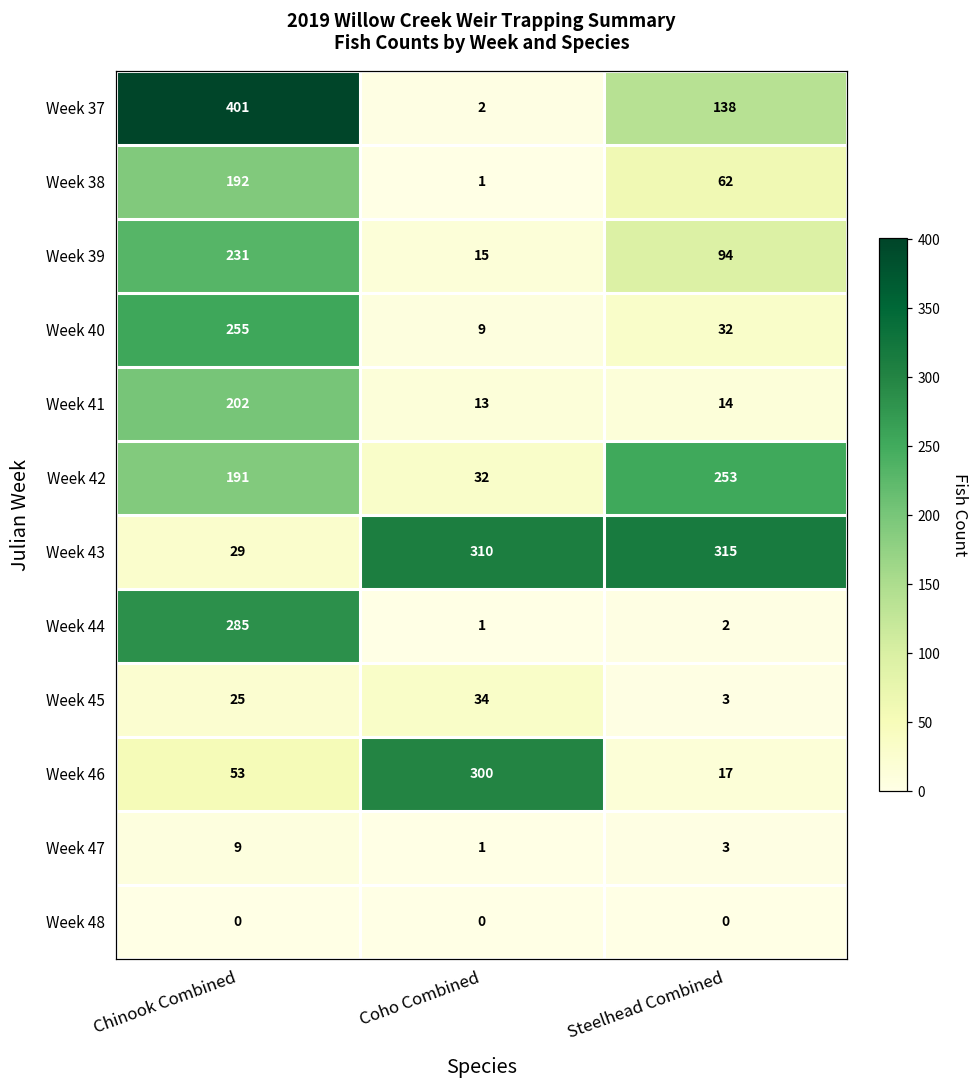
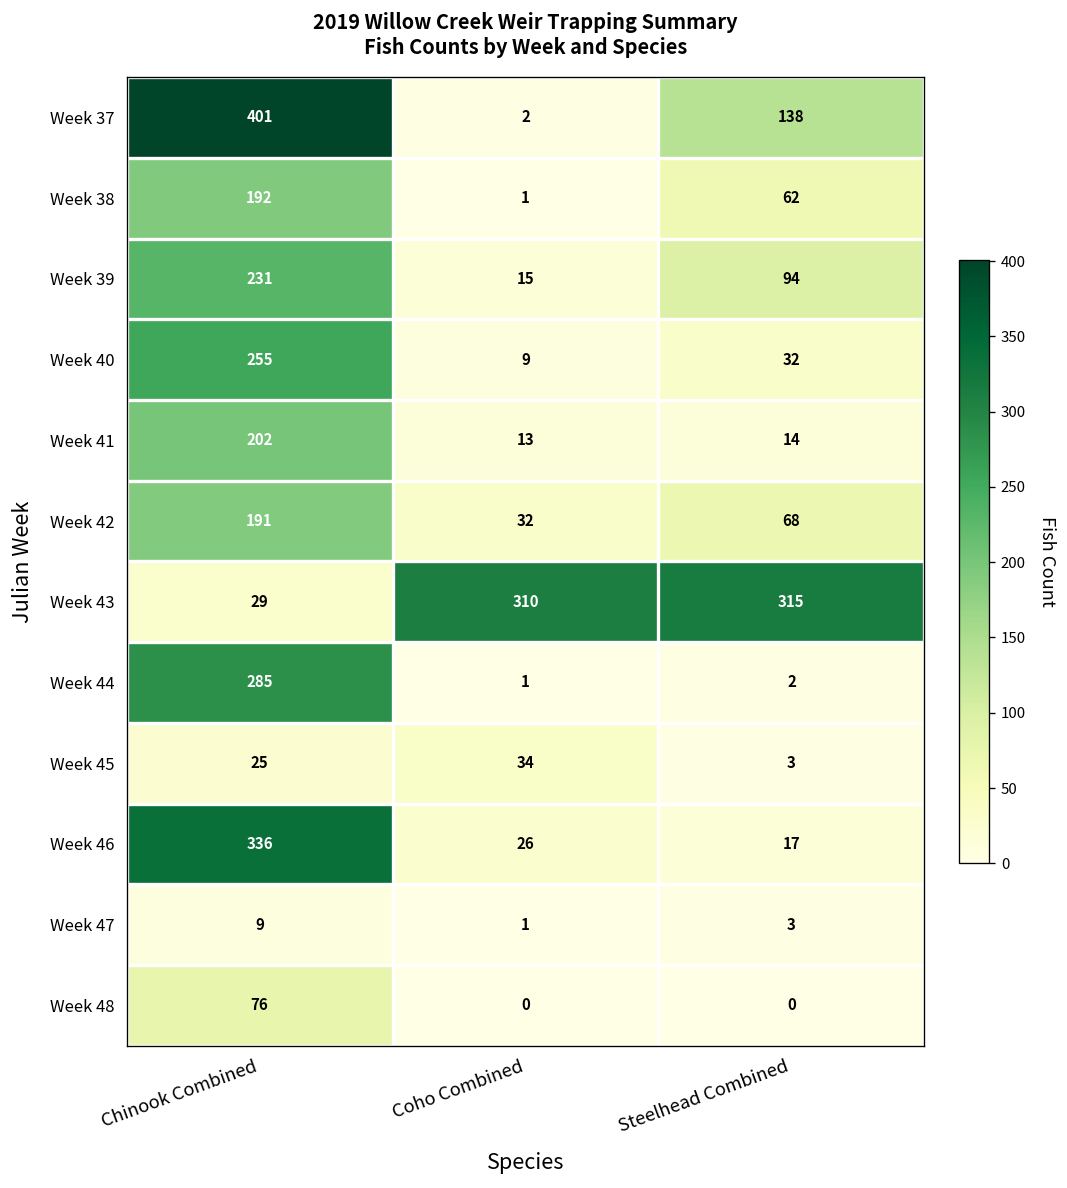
Week 42, Steelhead Combined: 253 -> 68
Week 46, Chinook Combined: 53 -> 336
Week 46, Coho Combined: 300 -> 26
Week 48, Chinook Combined: 0 -> 76
